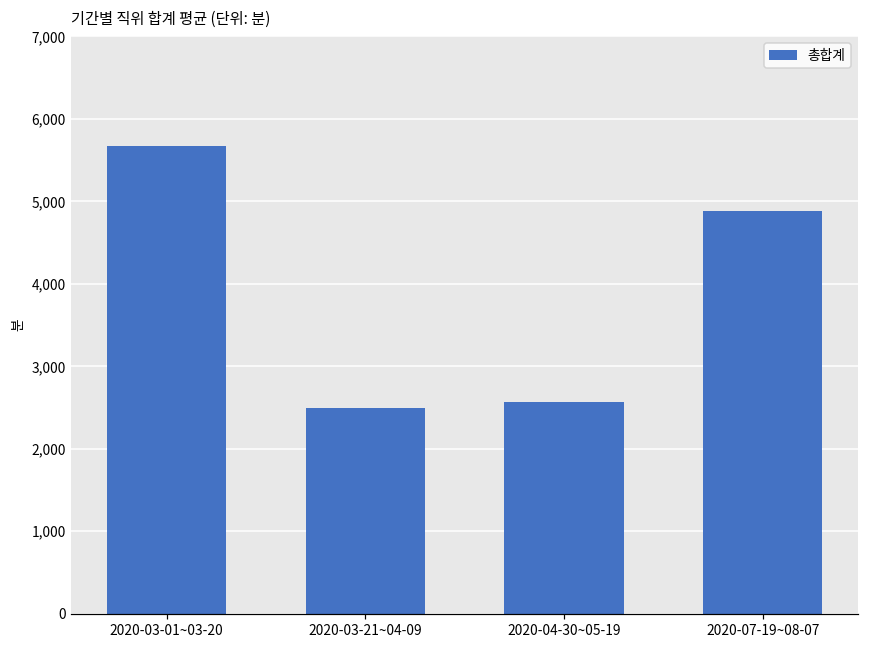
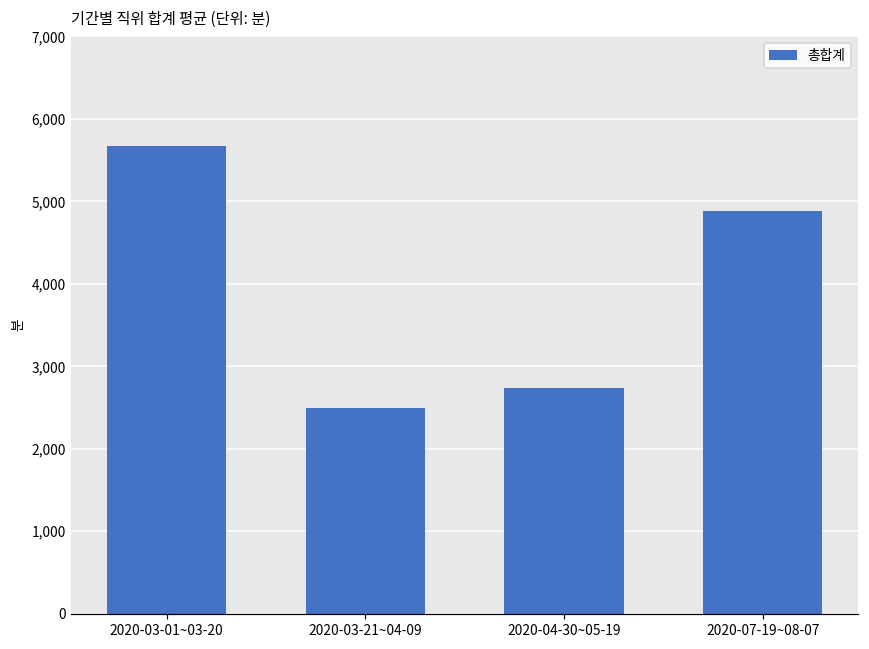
2020-04-30~05-19: 2,600 -> 2,700
